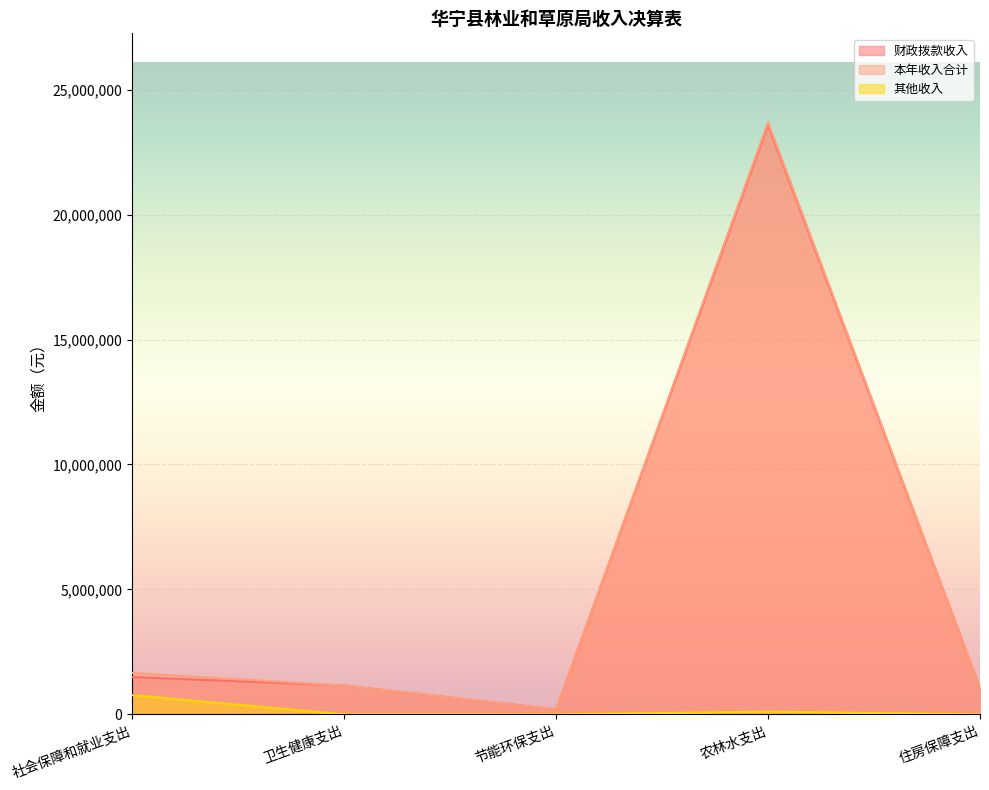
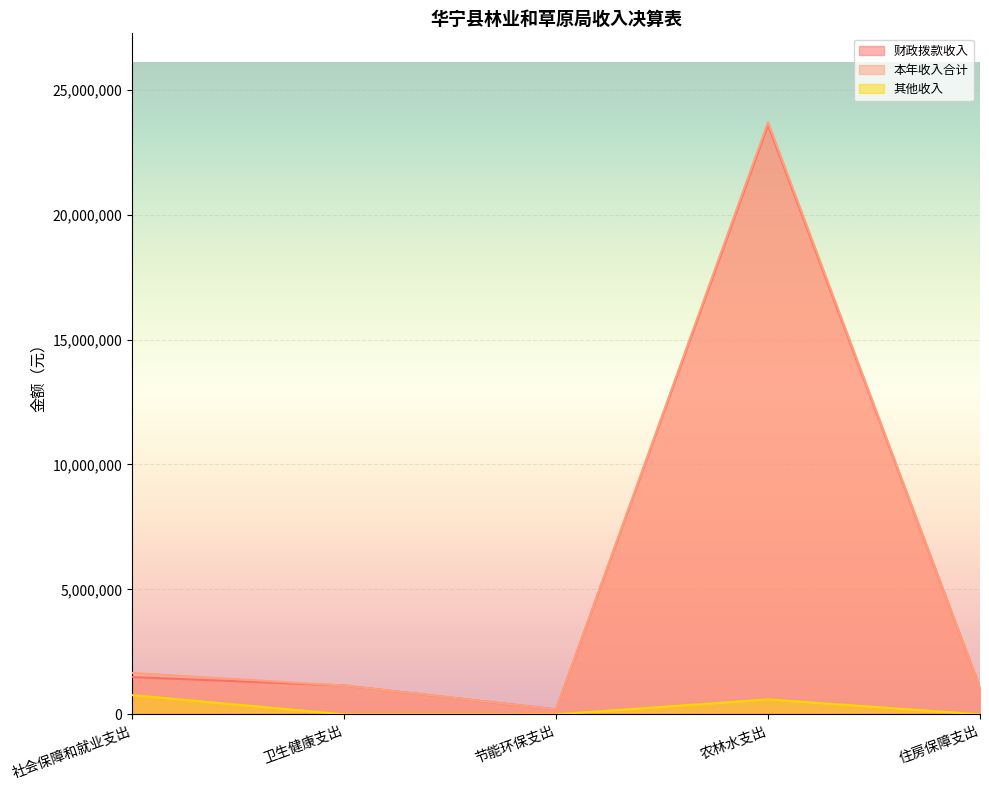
其他收入, 农林水支出: 100,000 -> 600,000
